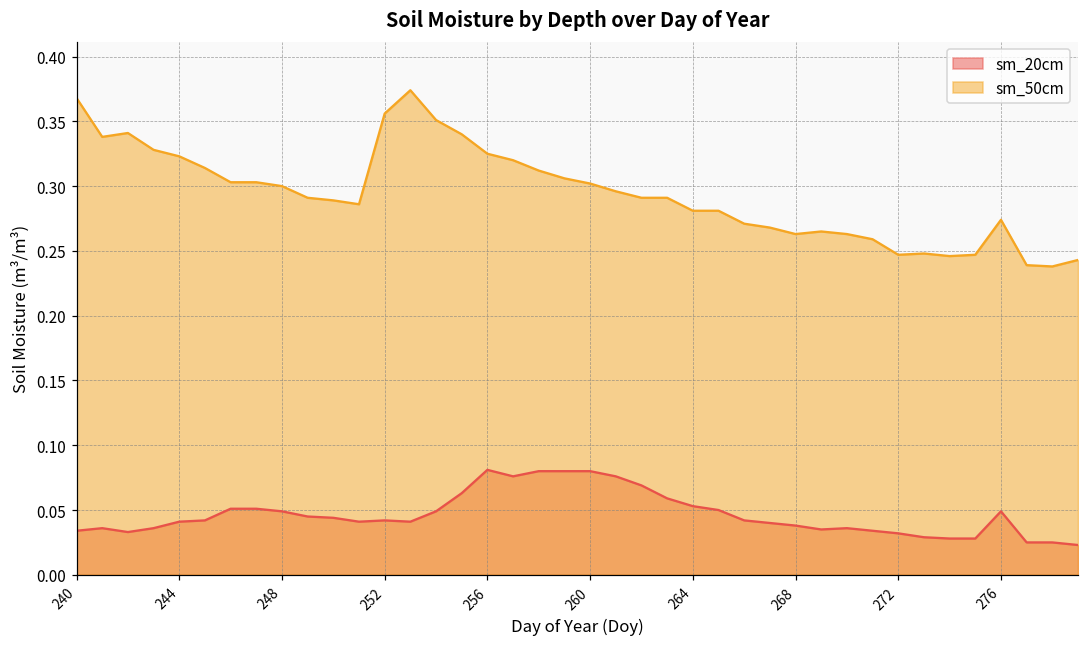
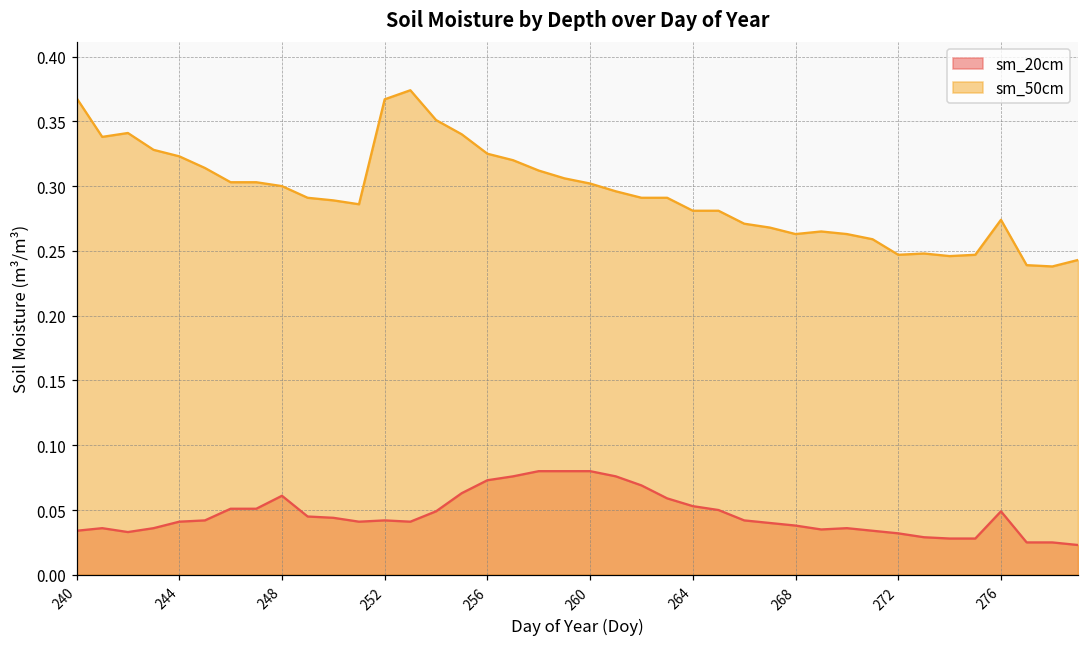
sm_20cm, 248: 0.049 -> 0.061
sm_50cm, 252: 0.356 -> 0.367
sm_20cm, 256: 0.081 -> 0.073
